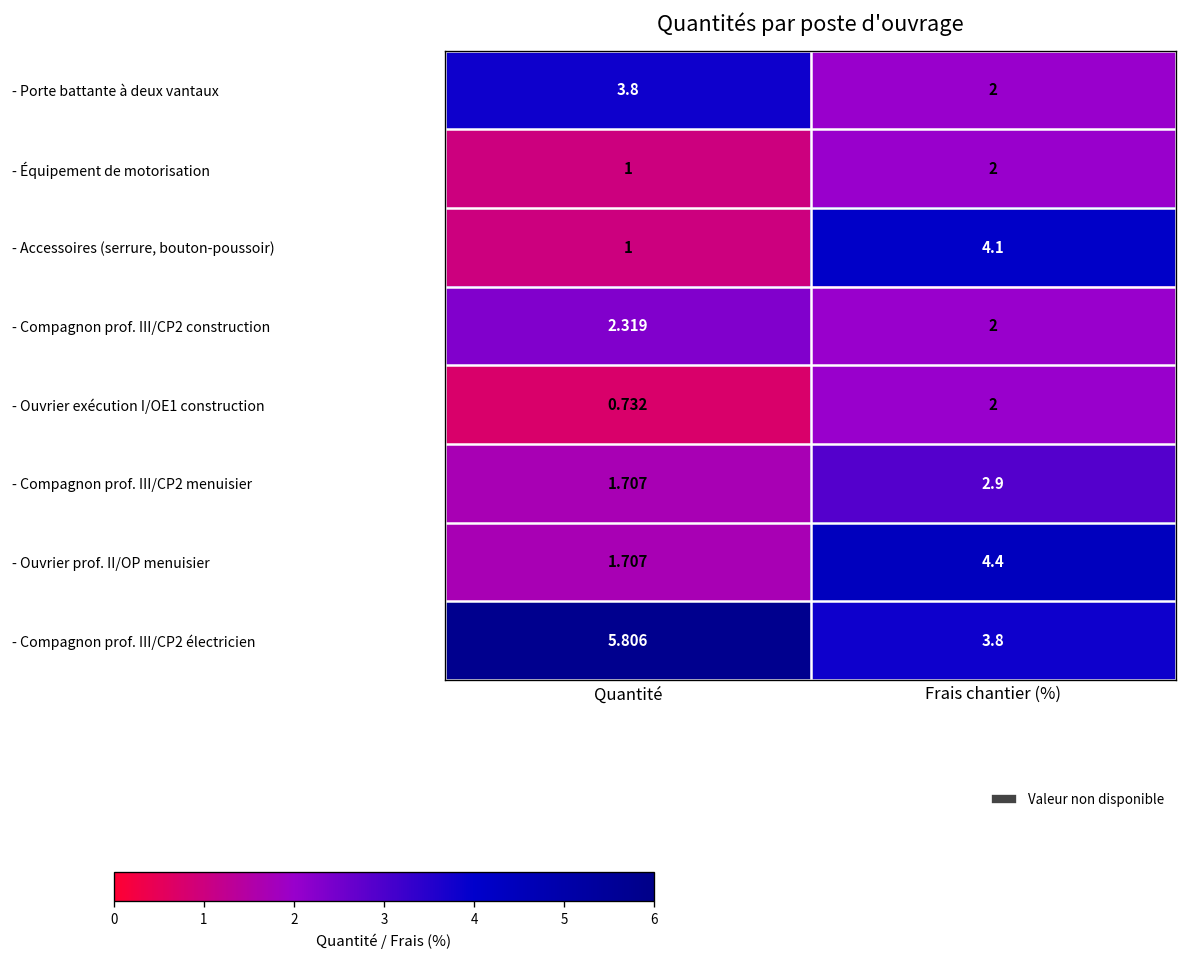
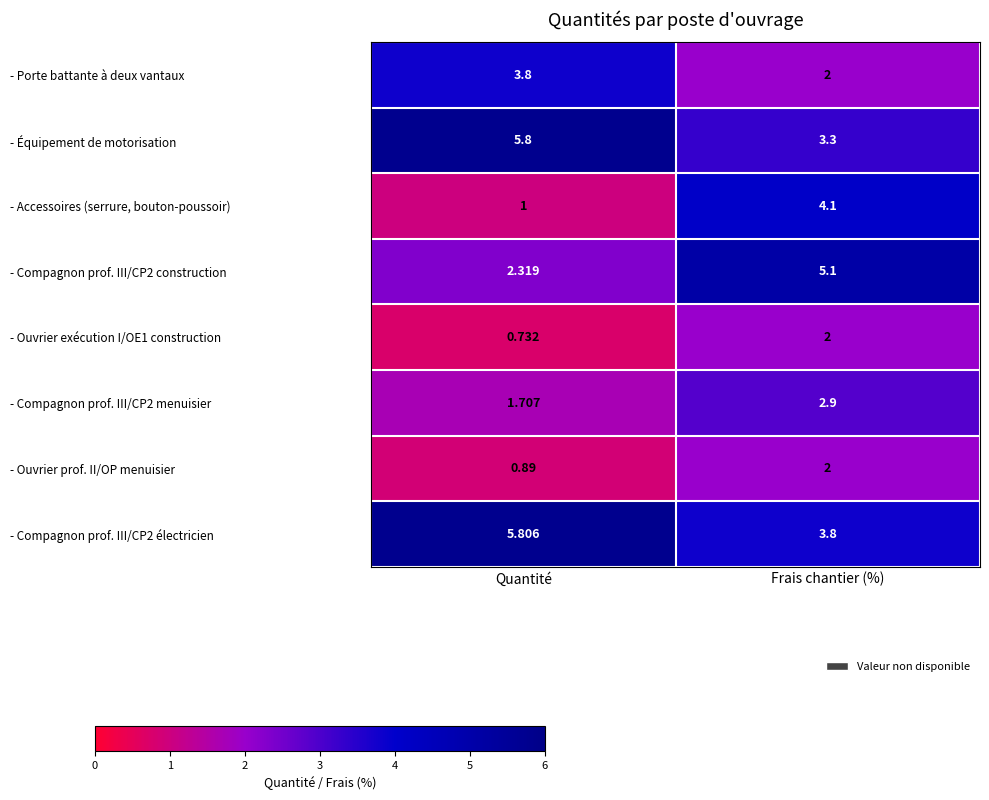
- Équipement de motorisation, Quantité: 1 -> 5.8
- Équipement de motorisation, Frais chantier (%): 2 -> 3.3
- Compagnon prof. III/CP2 construction, Frais chantier (%): 2 -> 5.1
- Ouvrier prof. II/OP menuisier, Quantité: 1.707 -> 0.89
- Ouvrier prof. II/OP menuisier, Frais chantier (%): 4.4 -> 2
